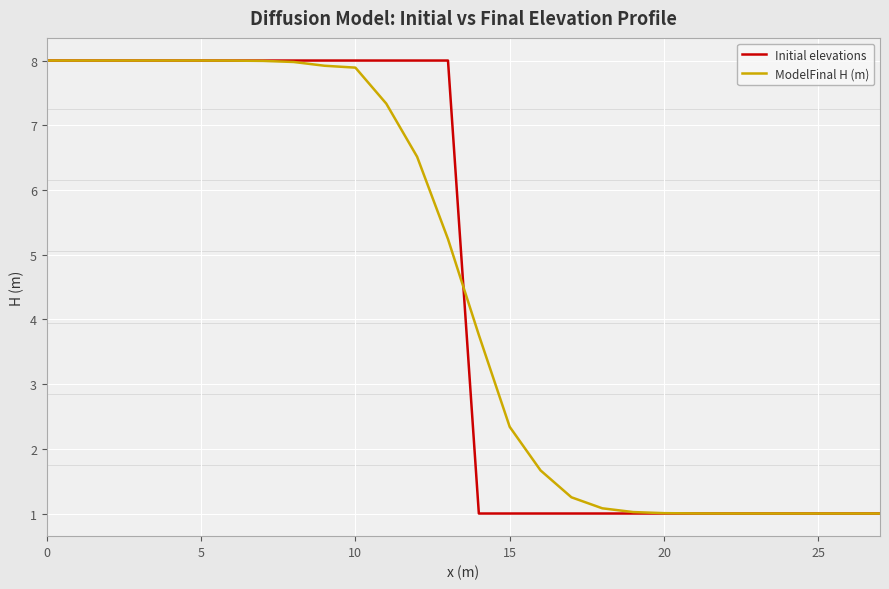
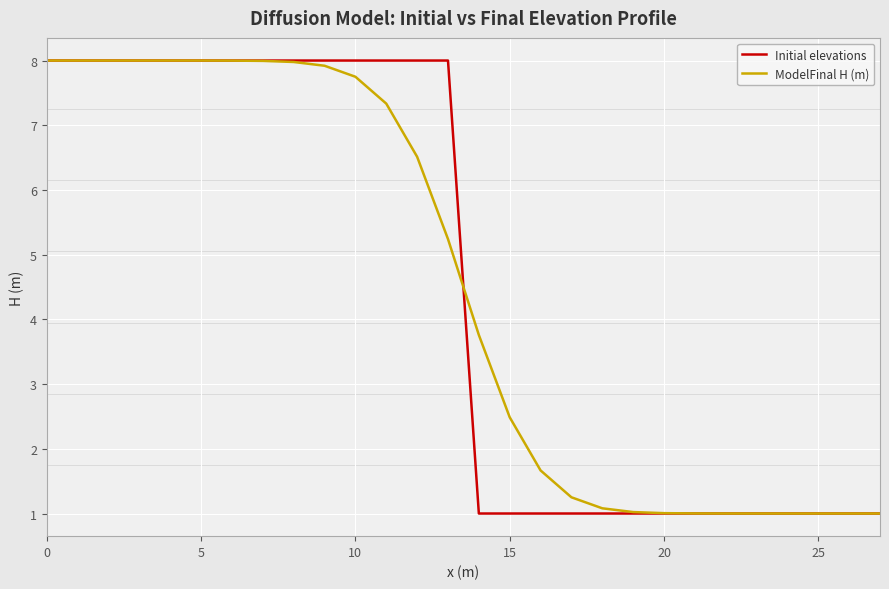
ModelFinal H (m), 10: 7.9 -> 7.7
ModelFinal H (m), 15: 2.3 -> 2.5
